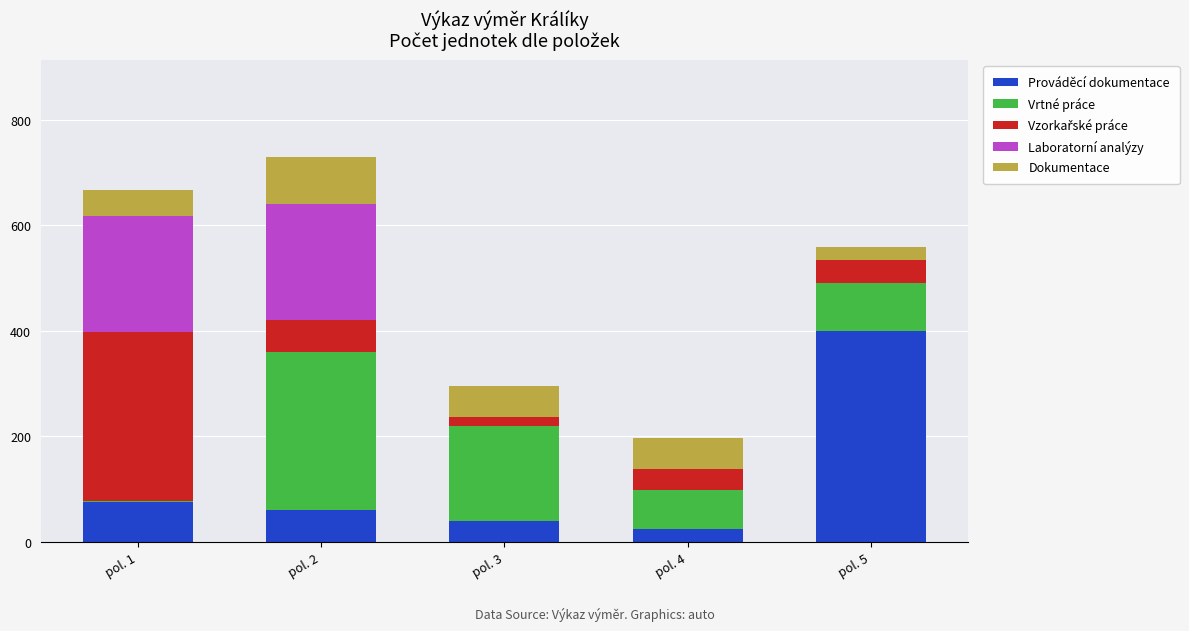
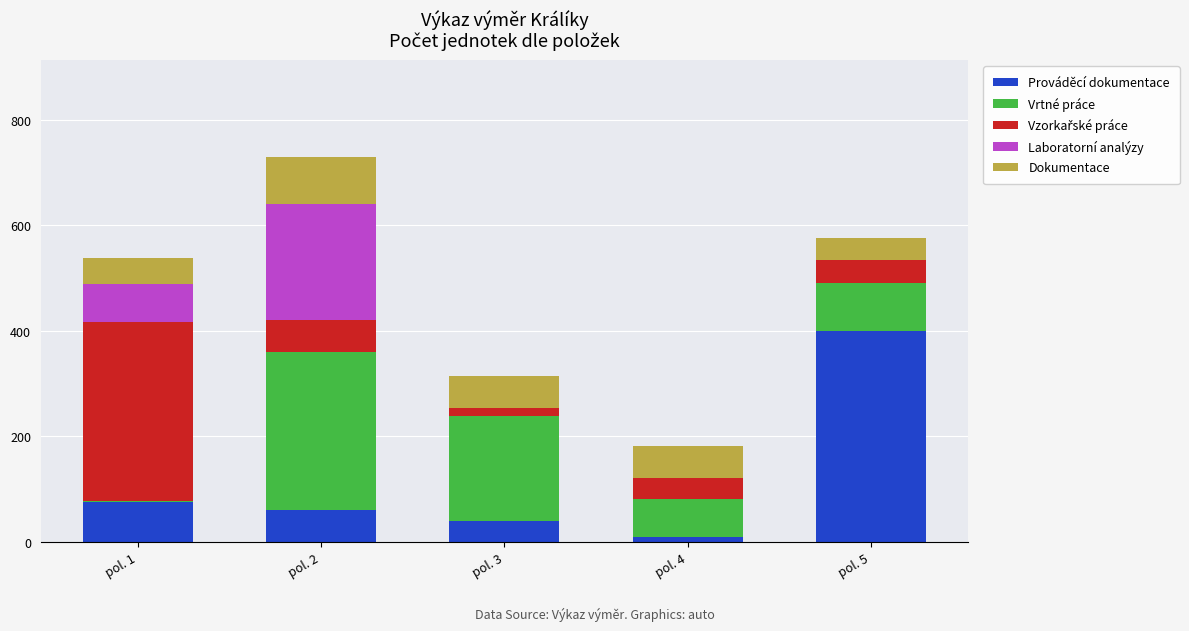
Vzorkařské práce, pol. 1: 320 -> 340
Laboratorní analýzy, pol. 1: 220 -> 70
Vrtné práce, pol. 3: 180 -> 200
Prováděcí dokumentace, pol. 4: 30 -> 10
Dokumentace, pol. 5: 30 -> 40
